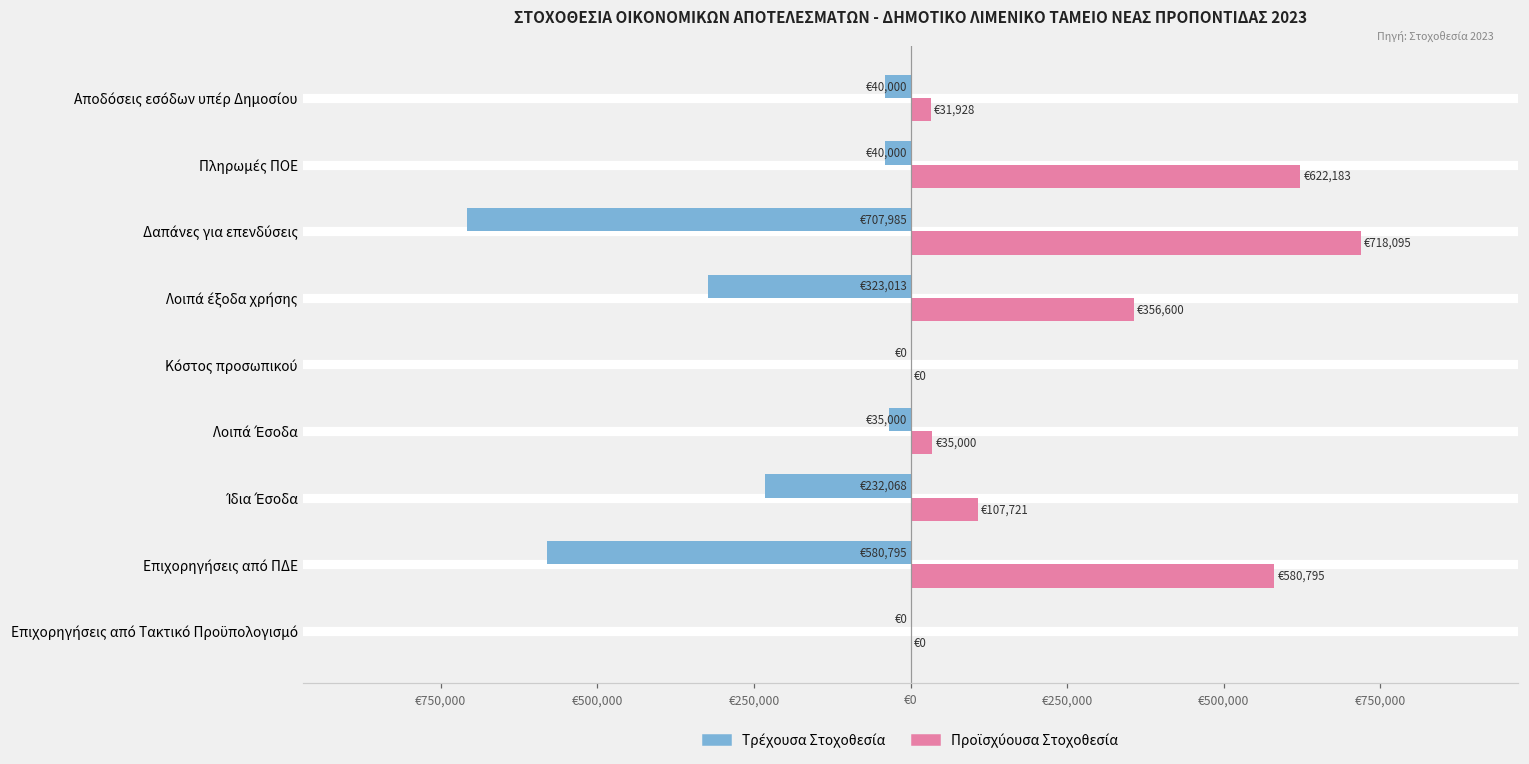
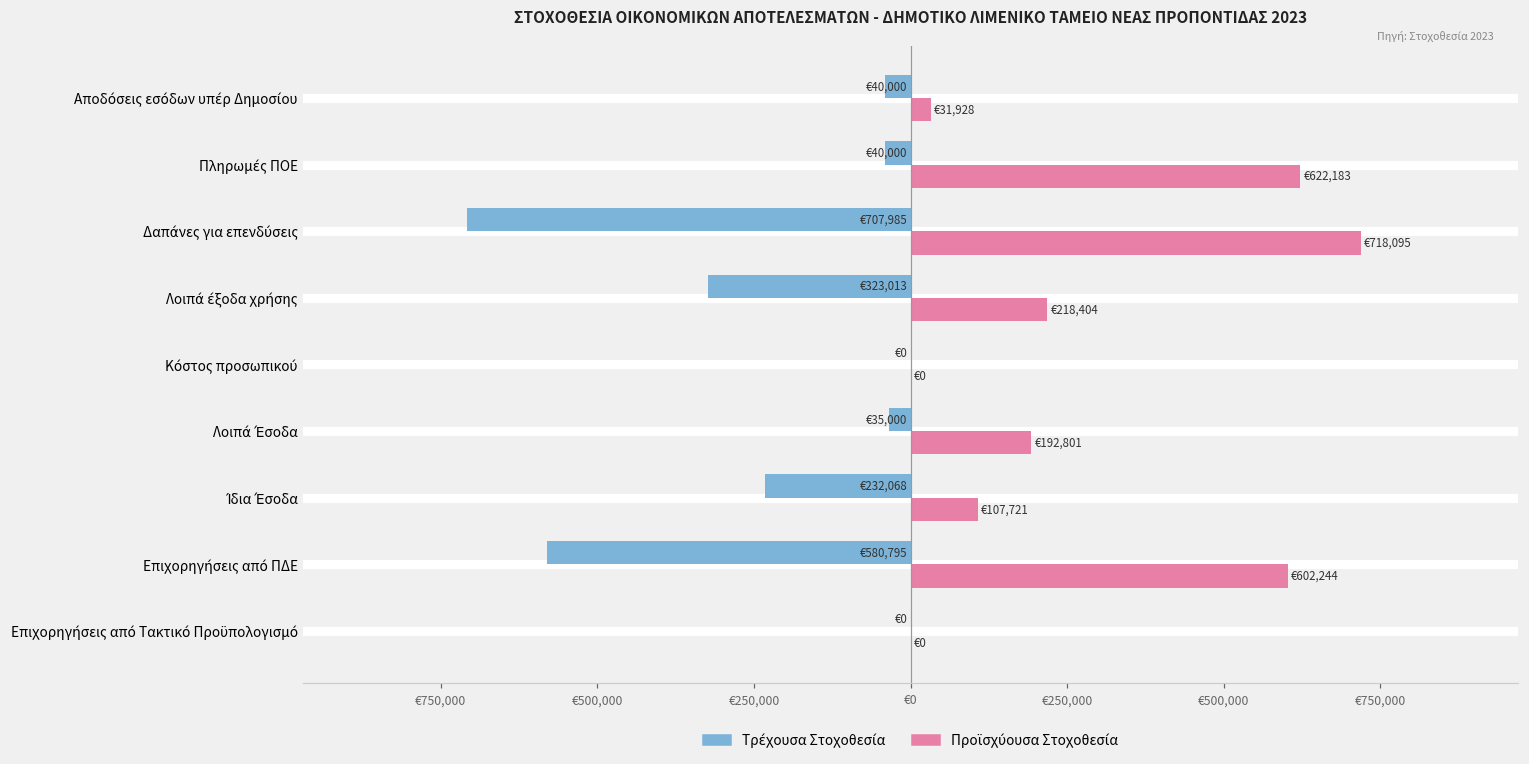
Προϊσχύουσα Στοχοθεσία, Λοιπά έξοδα χρήσης: €356,600 -> €218,404
Προϊσχύουσα Στοχοθεσία, Λοιπά Έσοδα: €35,000 -> €192,801
Προϊσχύουσα Στοχοθεσία, Επιχορηγήσεις από ΠΔΕ: €580,795 -> €602,244
